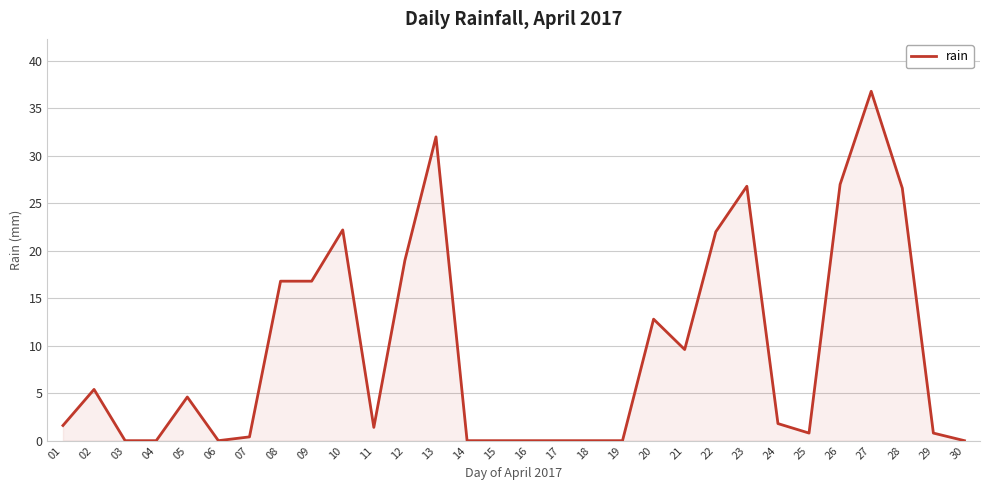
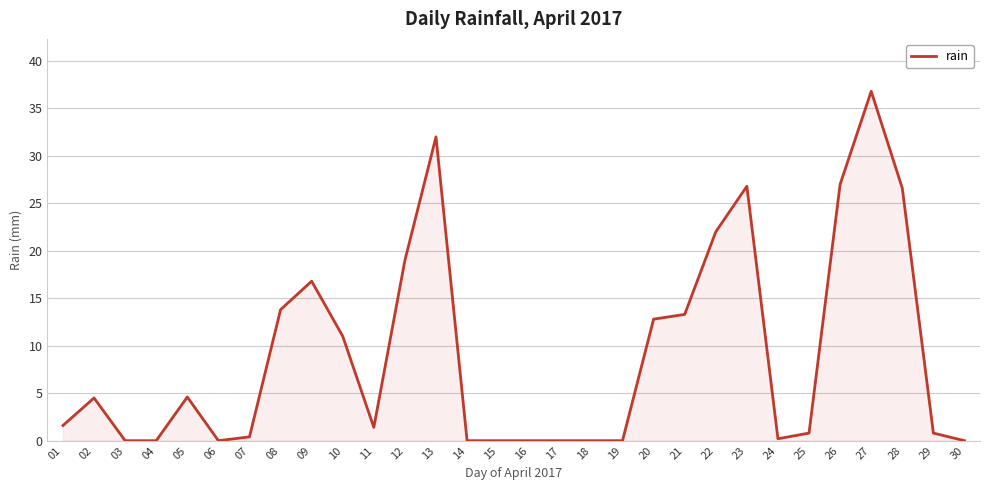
02: 5.4 -> 4.5
08: 17 -> 14
10: 22 -> 11
21: 10 -> 13
24: 2 -> 0
